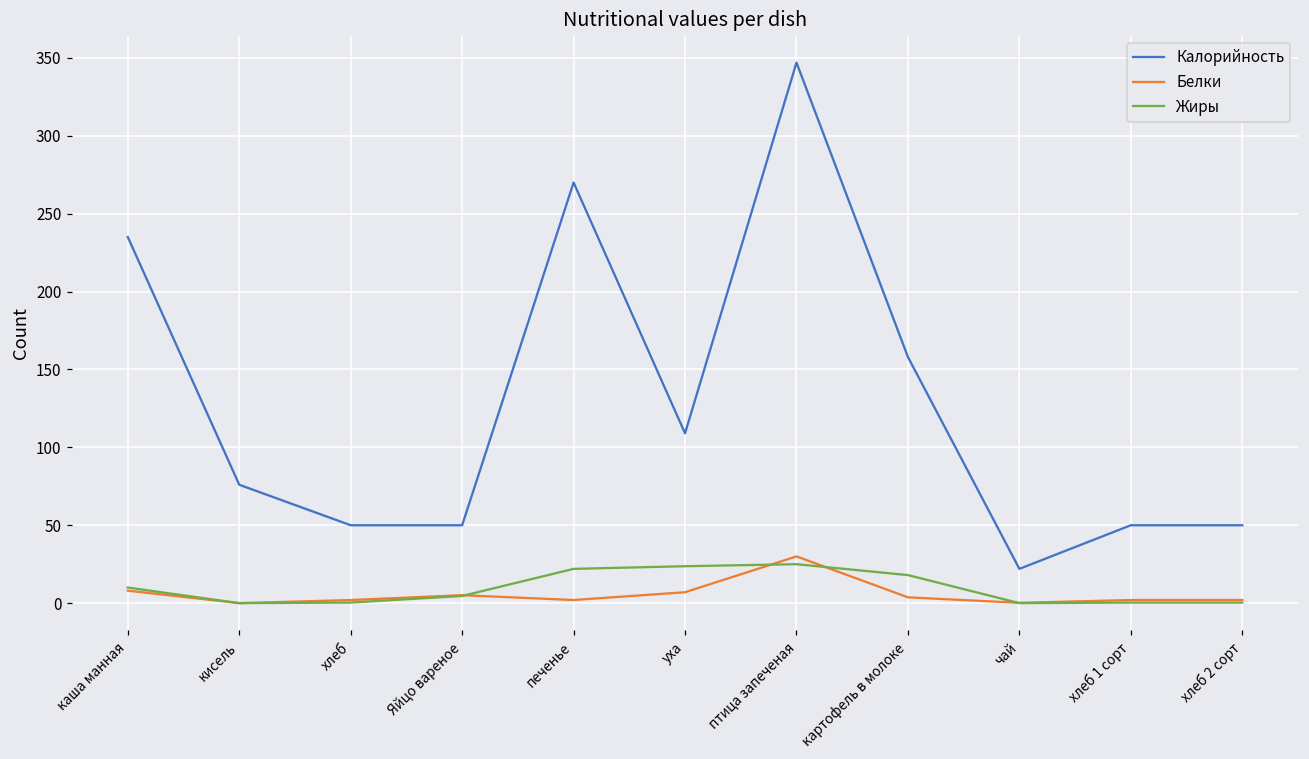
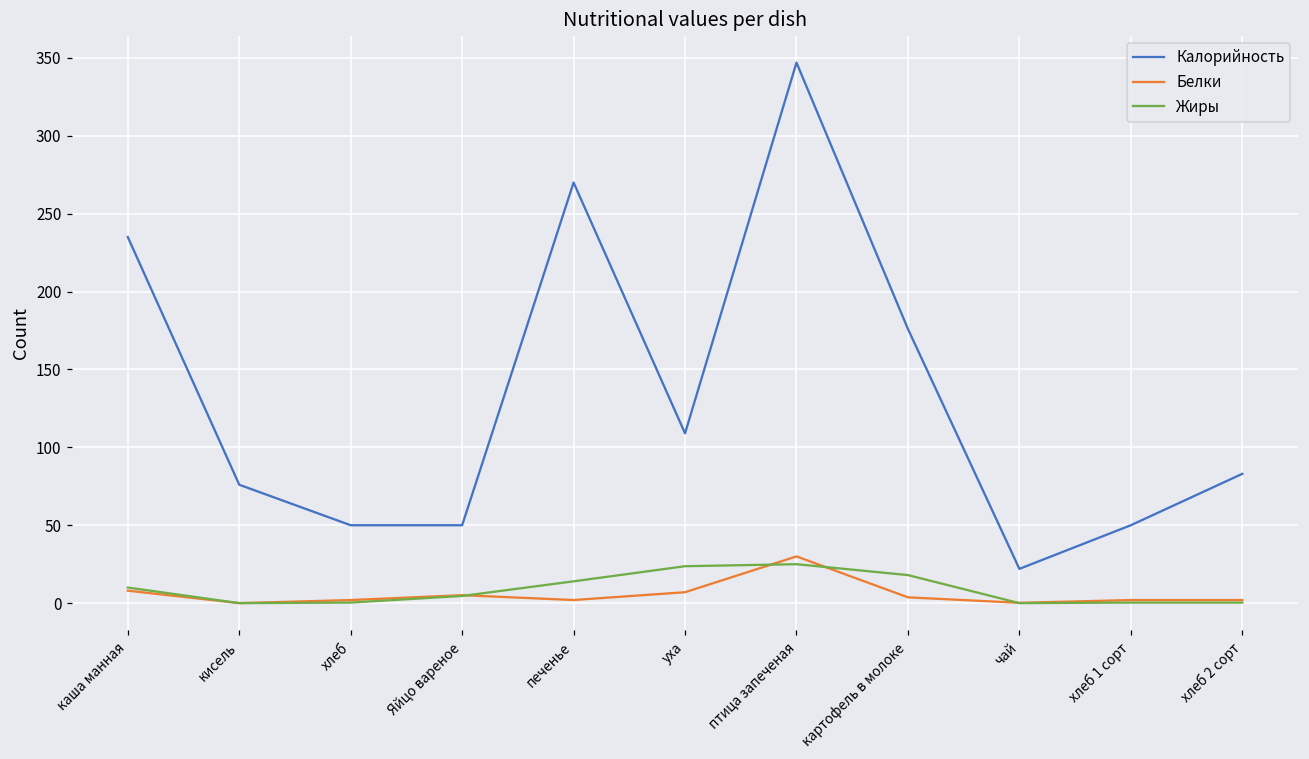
Жиры, печенье: 22 -> 14
Калорийность, картофель в молоке: 158 -> 176
Калорийность, хлеб 2 сорт: 50 -> 83
